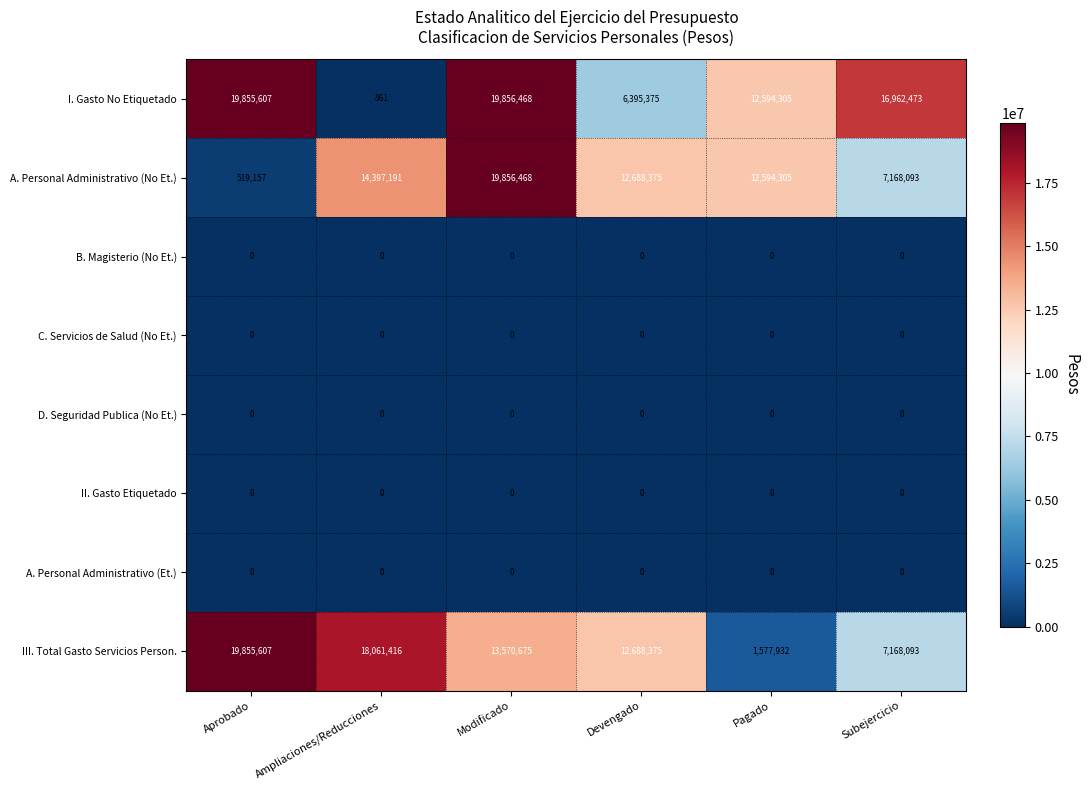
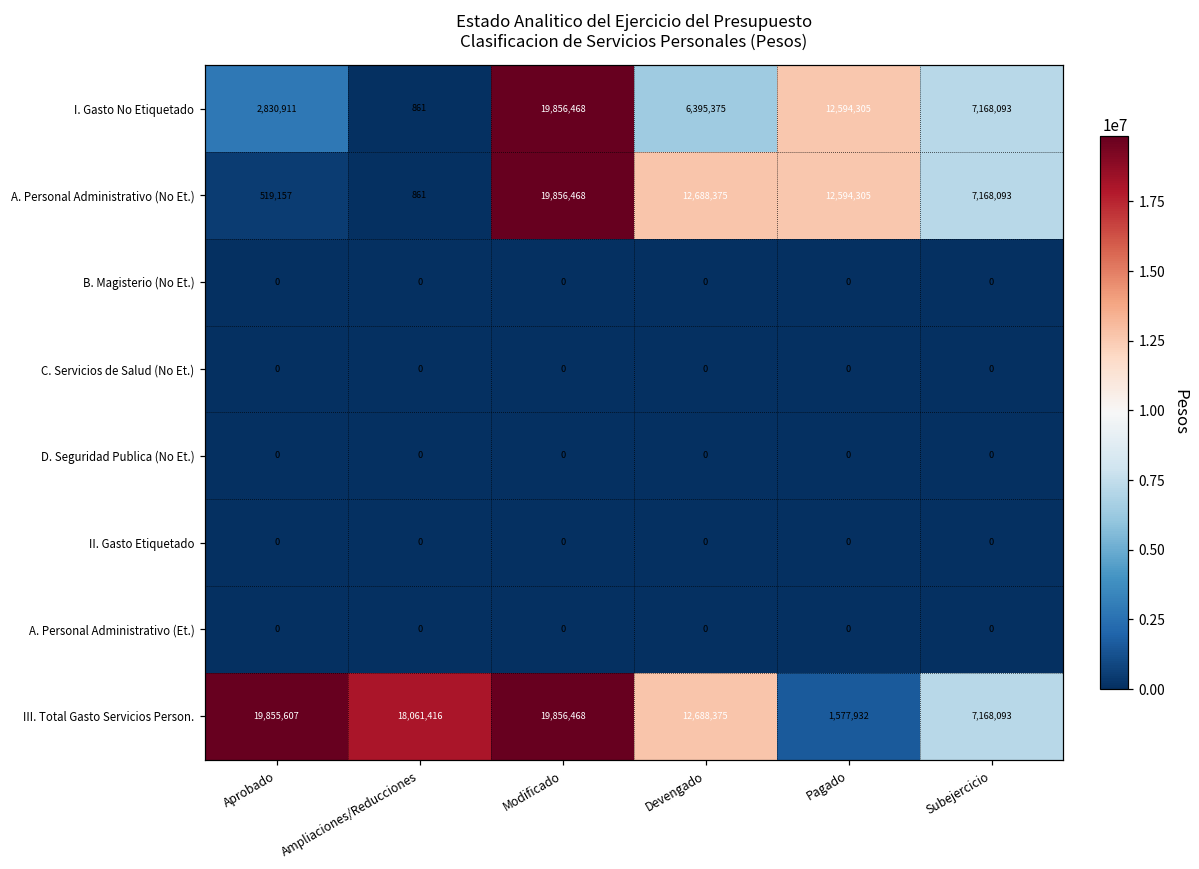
I. Gasto No Etiquetado, Aprobado: 19,855,607 -> 2,830,911
I. Gasto No Etiquetado, Subejercicio: 16,962,473 -> 7,168,093
A. Personal Administrativo (No Et.), Ampliaciones/Reducciones: 14,397,191 -> 861
III. Total Gasto Servicios Person., Modificado: 13,570,675 -> 19,856,468
